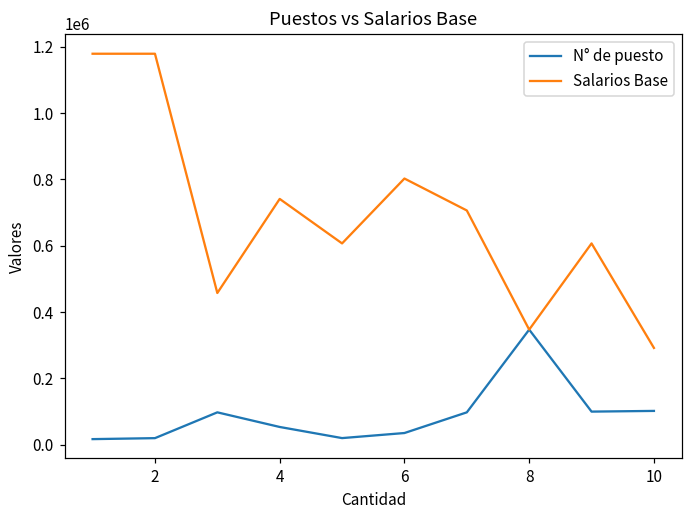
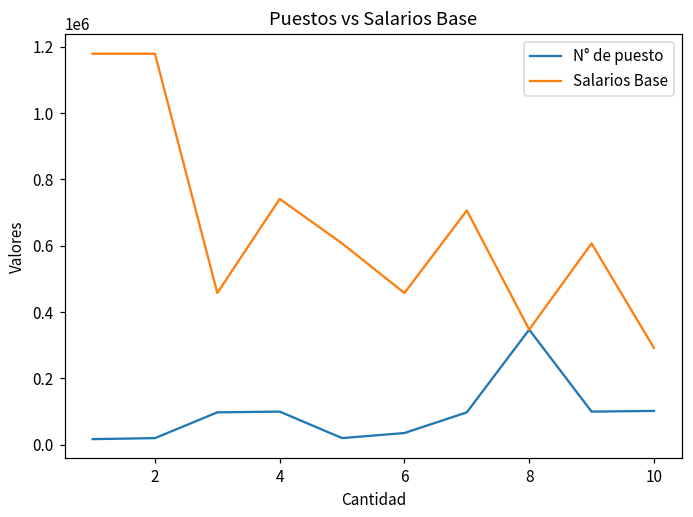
N° de puesto, 4: 50000 -> 100000
Salarios Base, 6: 800000 -> 460000
